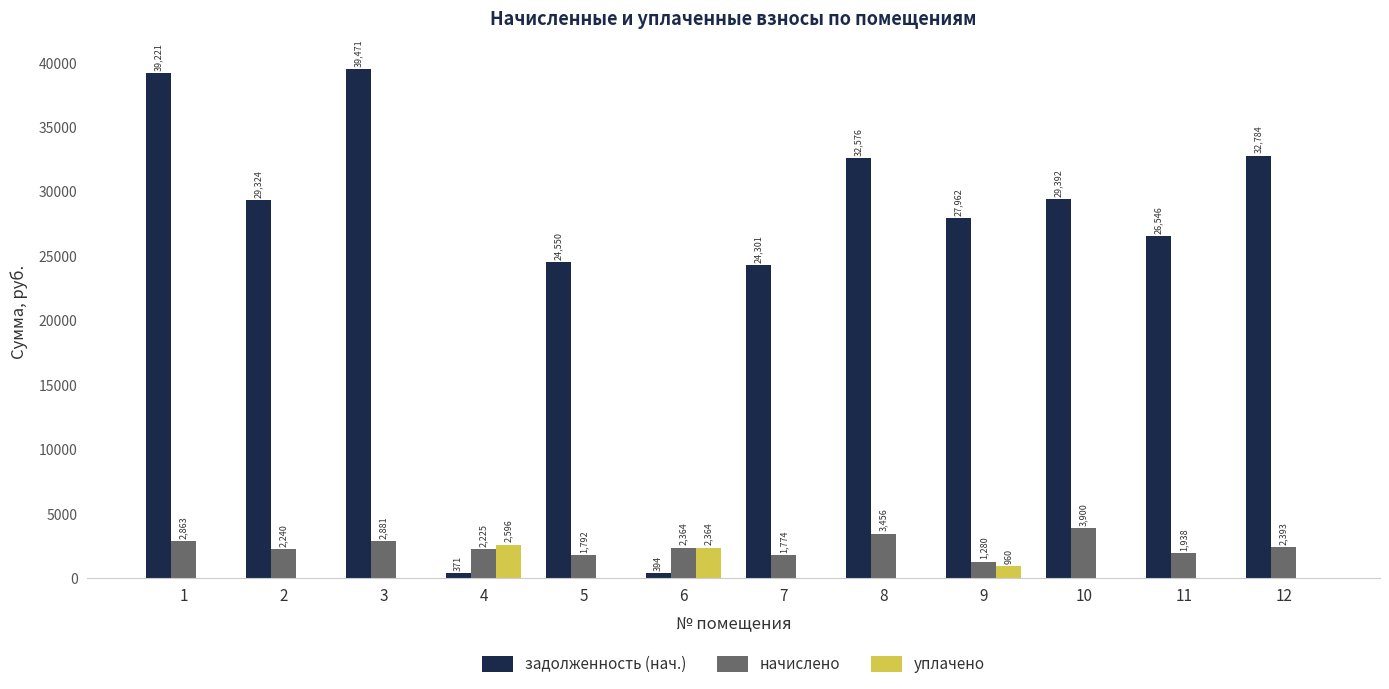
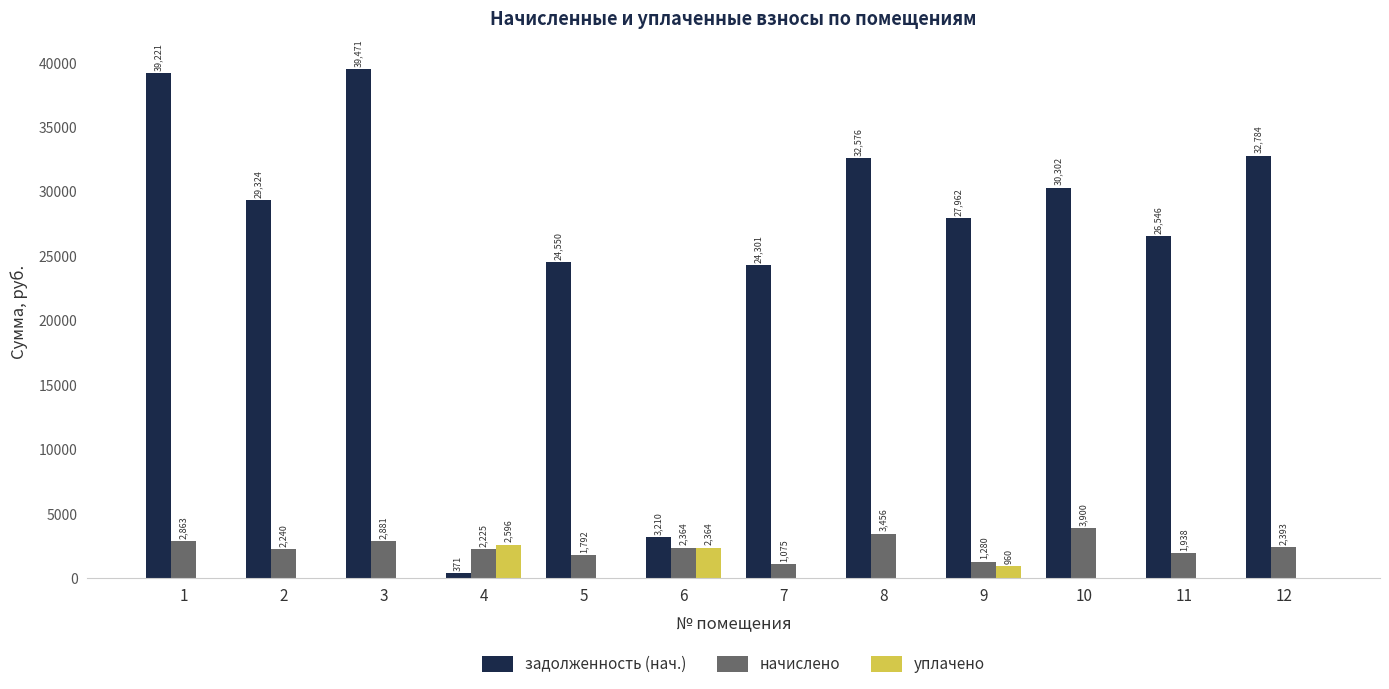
задолженность (нач.), 6: 394 -> 3,210
начислено, 7: 1,774 -> 1,075
задолженность (нач.), 10: 29,392 -> 30,302
